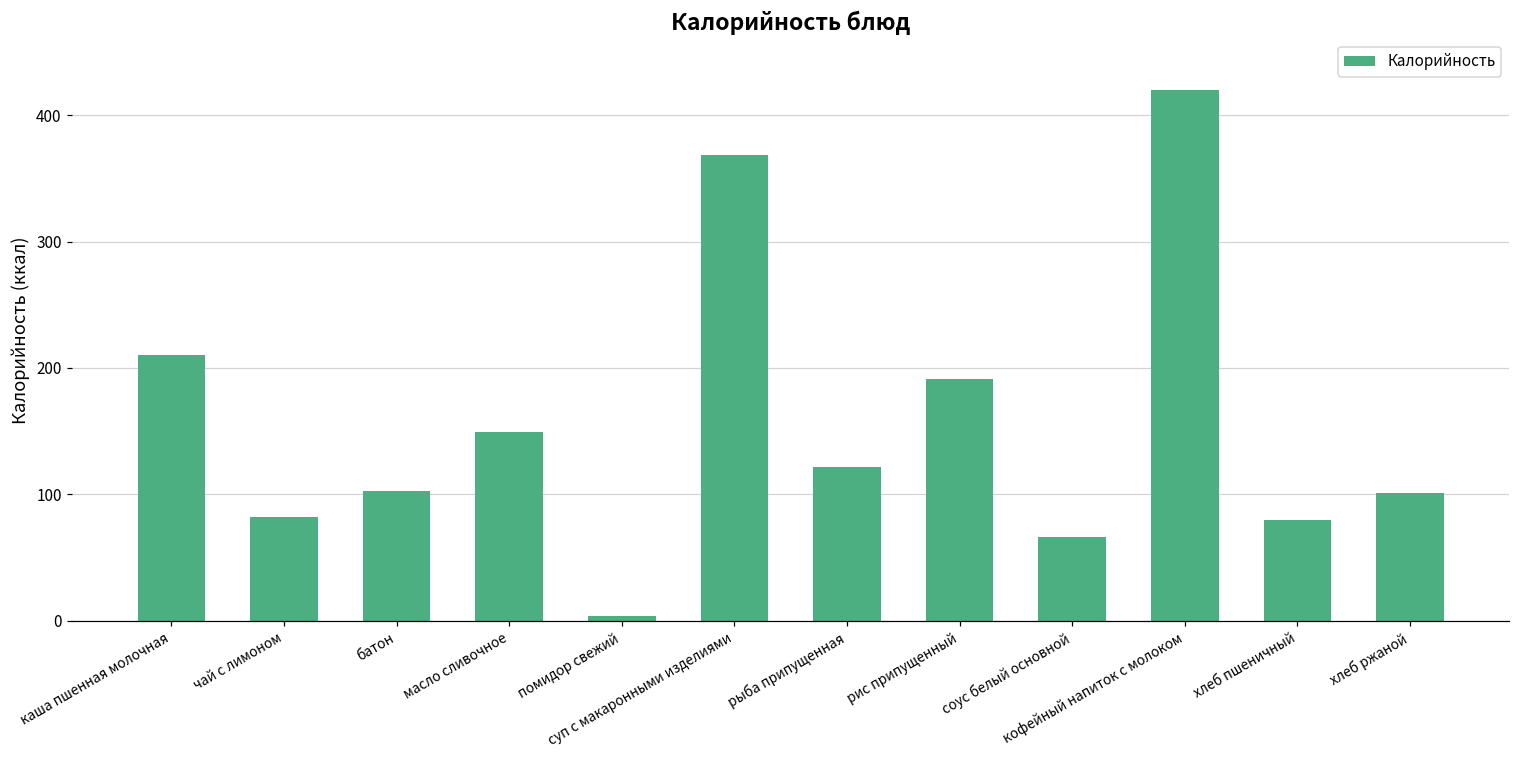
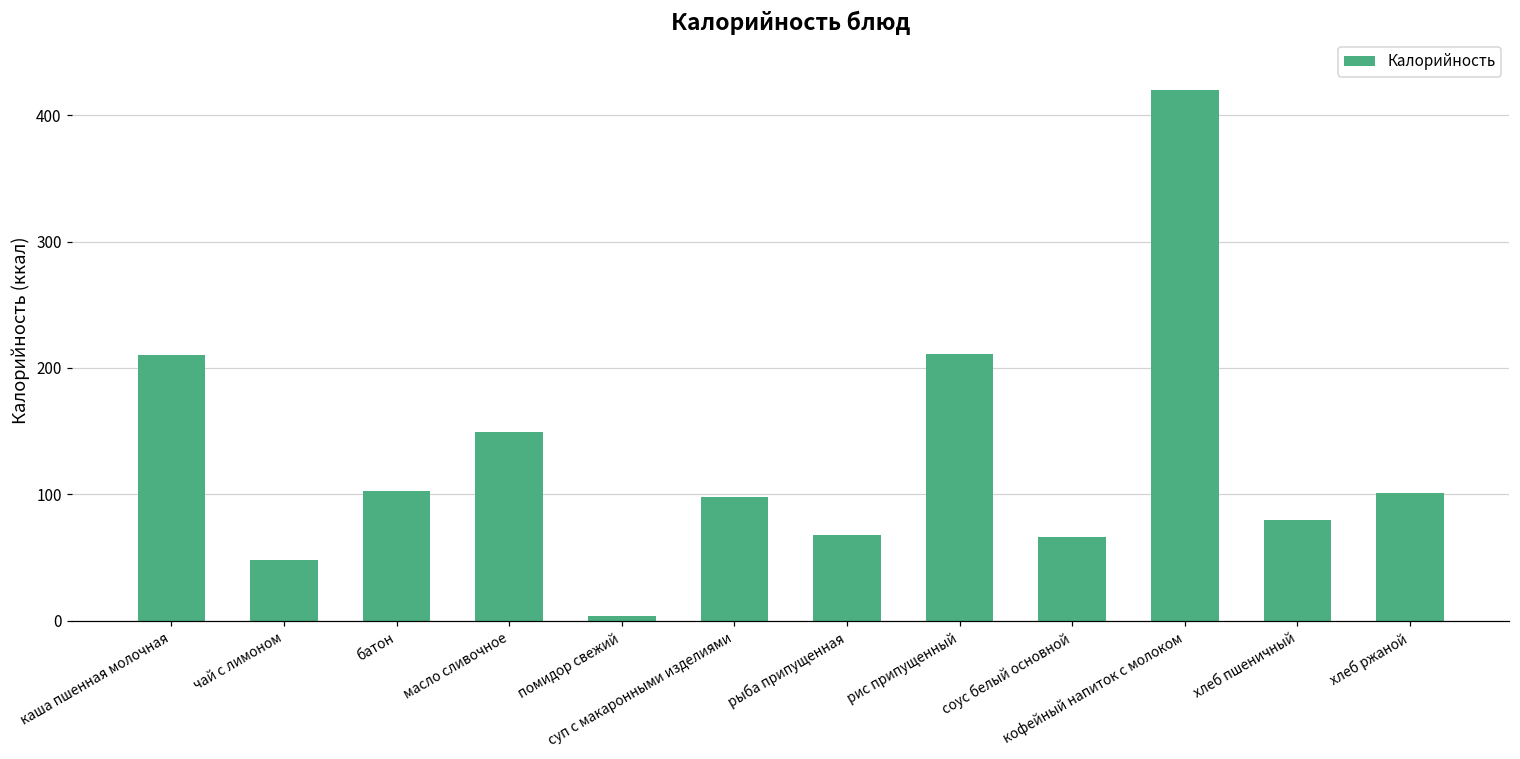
чай с лимоном: 82 -> 48
суп с макаронными изделиями: 369 -> 98
рыба припущенная: 122 -> 68
рис припущенный: 191 -> 211
